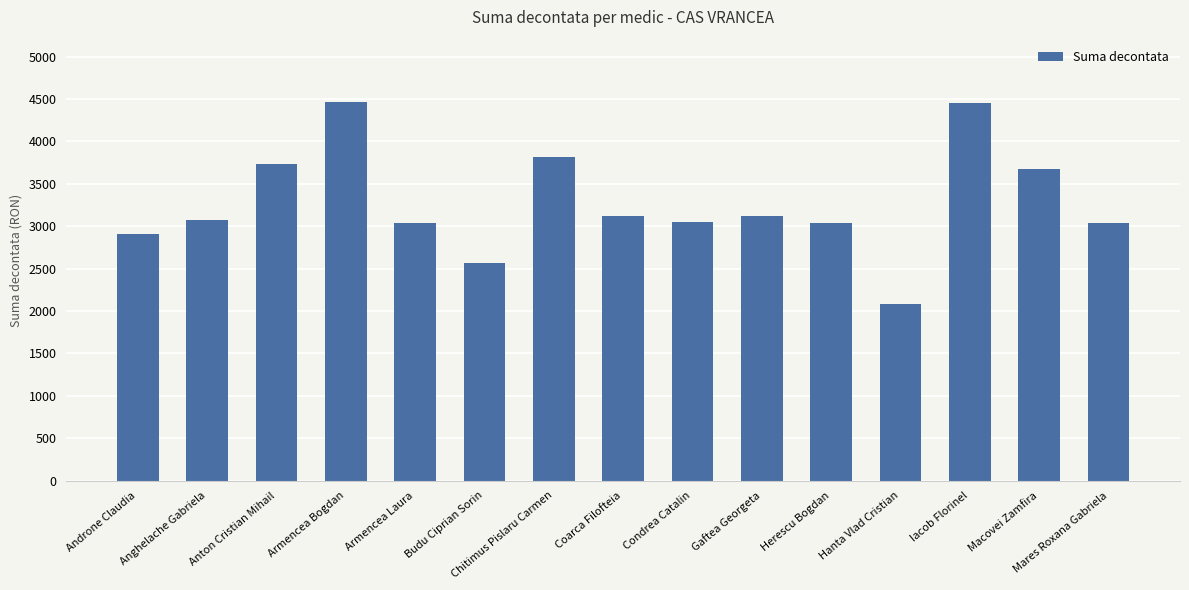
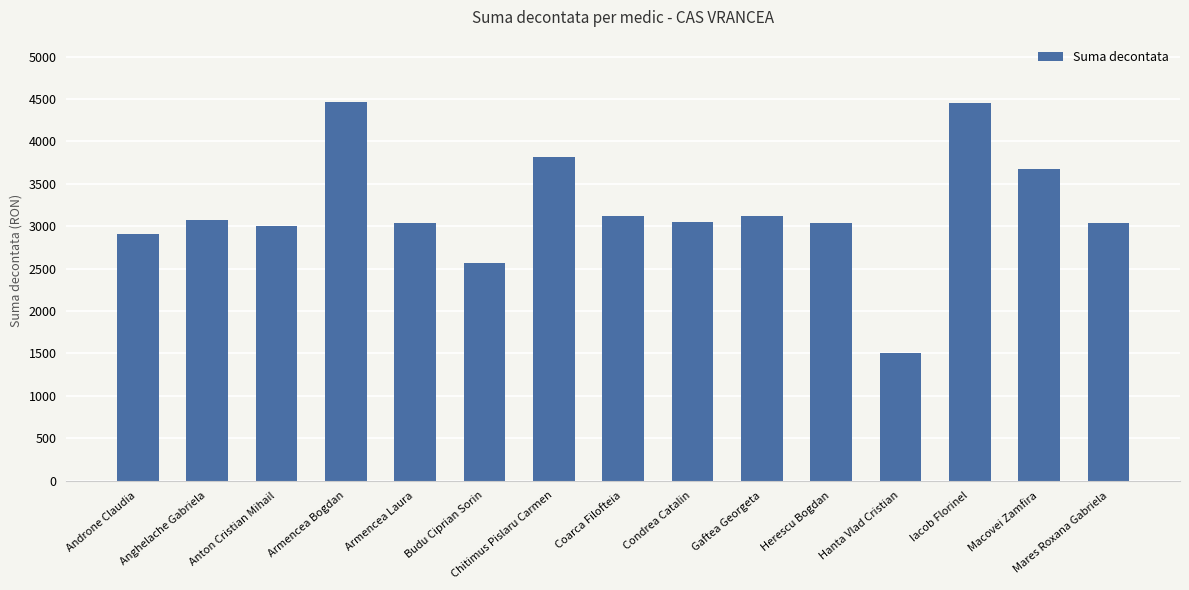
Anton Cristian Mihail: 3700 -> 3000
Hanta Vlad Cristian: 2100 -> 1500
